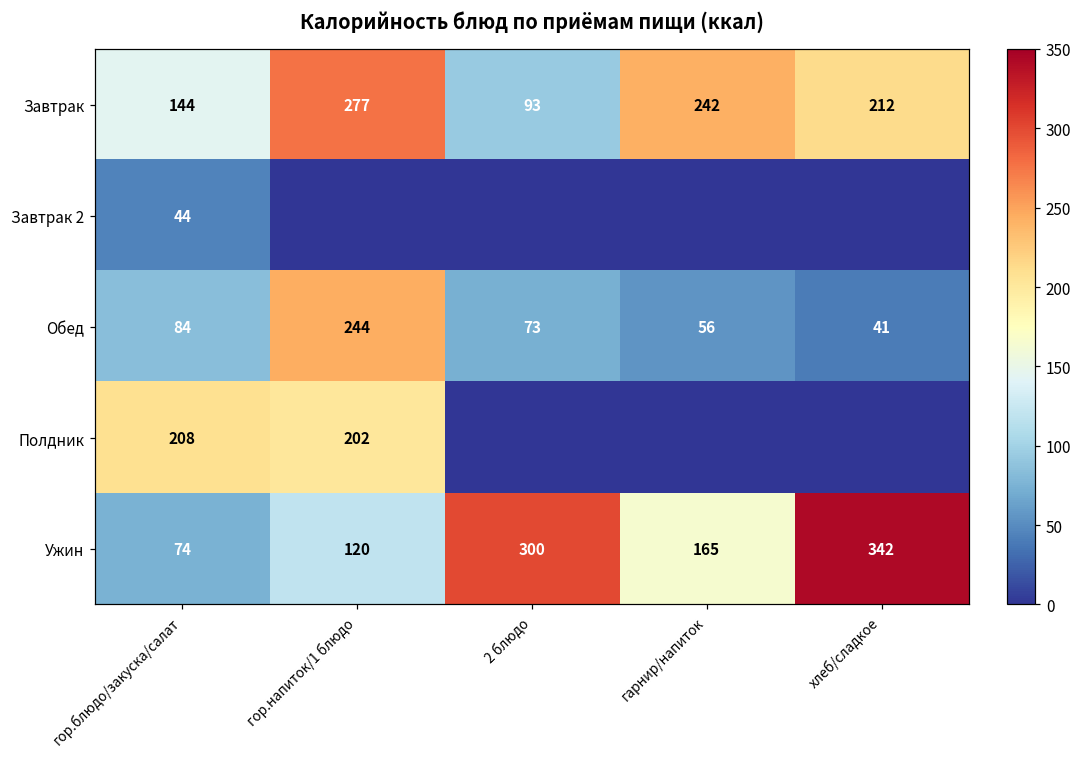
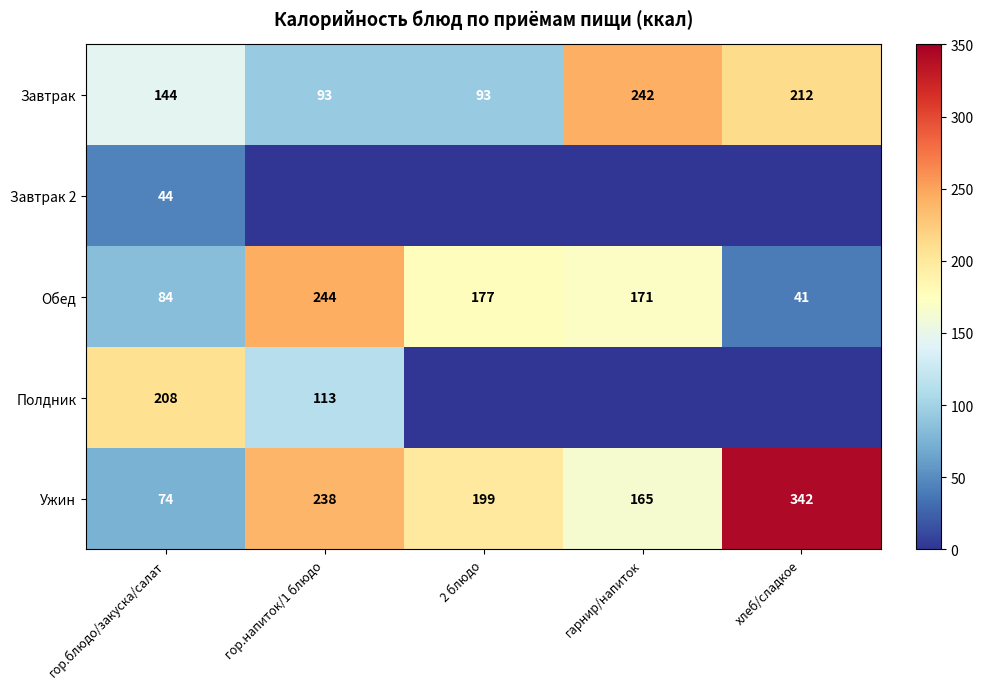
Завтрак, гор.напиток/1 блюдо: 277 -> 93
Обед, 2 блюдо: 73 -> 177
Обед, гарнир/напиток: 56 -> 171
Полдник, гор.напиток/1 блюдо: 202 -> 113
Ужин, гор.напиток/1 блюдо: 120 -> 238
Ужин, 2 блюдо: 300 -> 199
